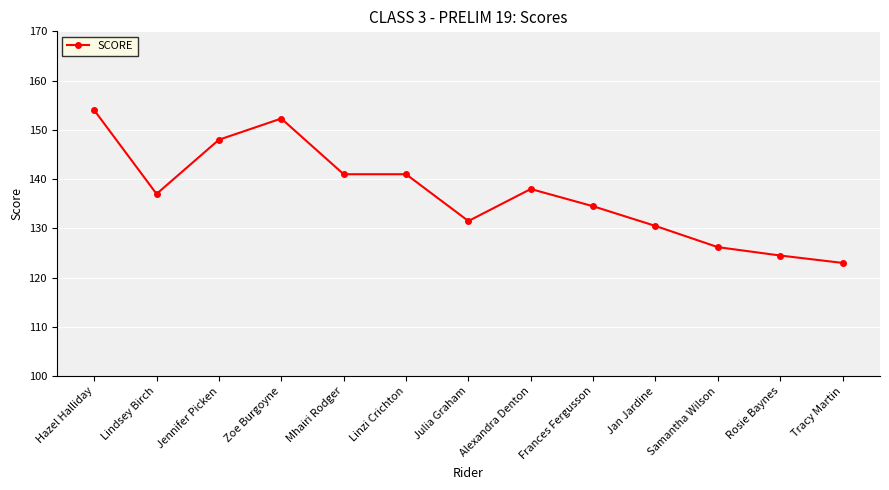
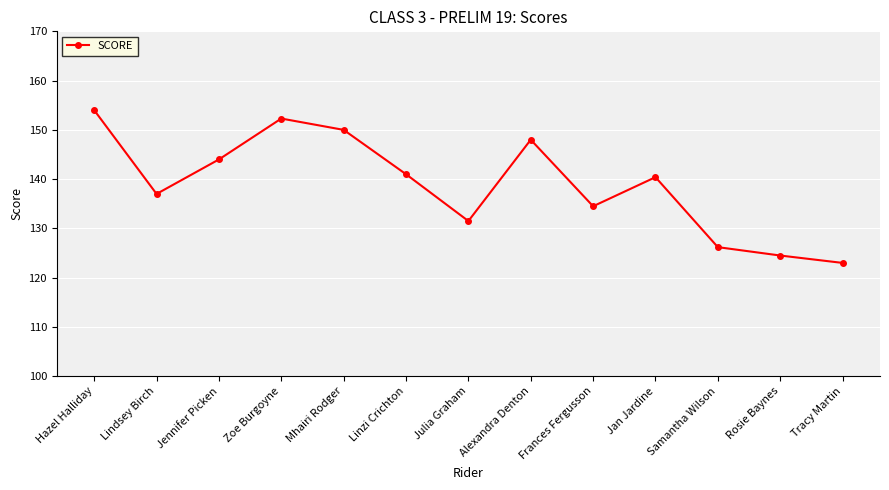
Jennifer Picken: 148 -> 144
Mhairi Rodger: 141 -> 150
Alexandra Denton: 138 -> 148
Jan Jardine: 131 -> 140
